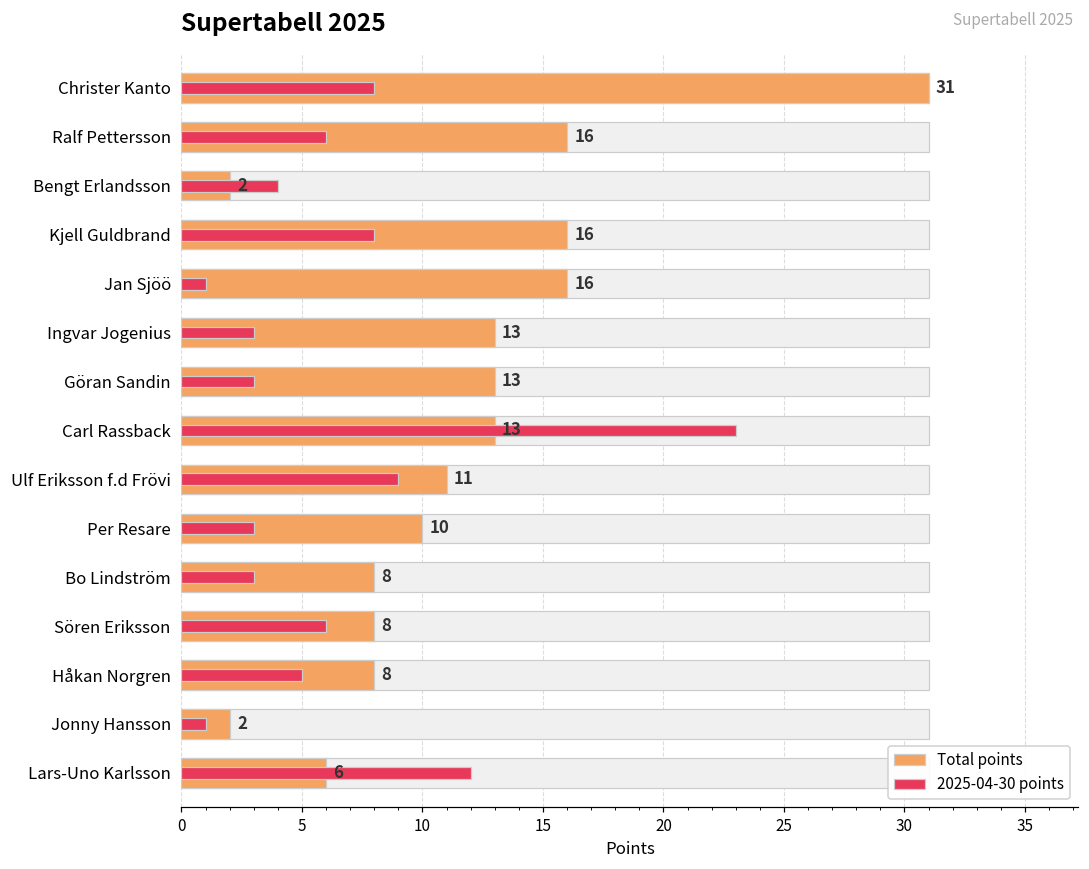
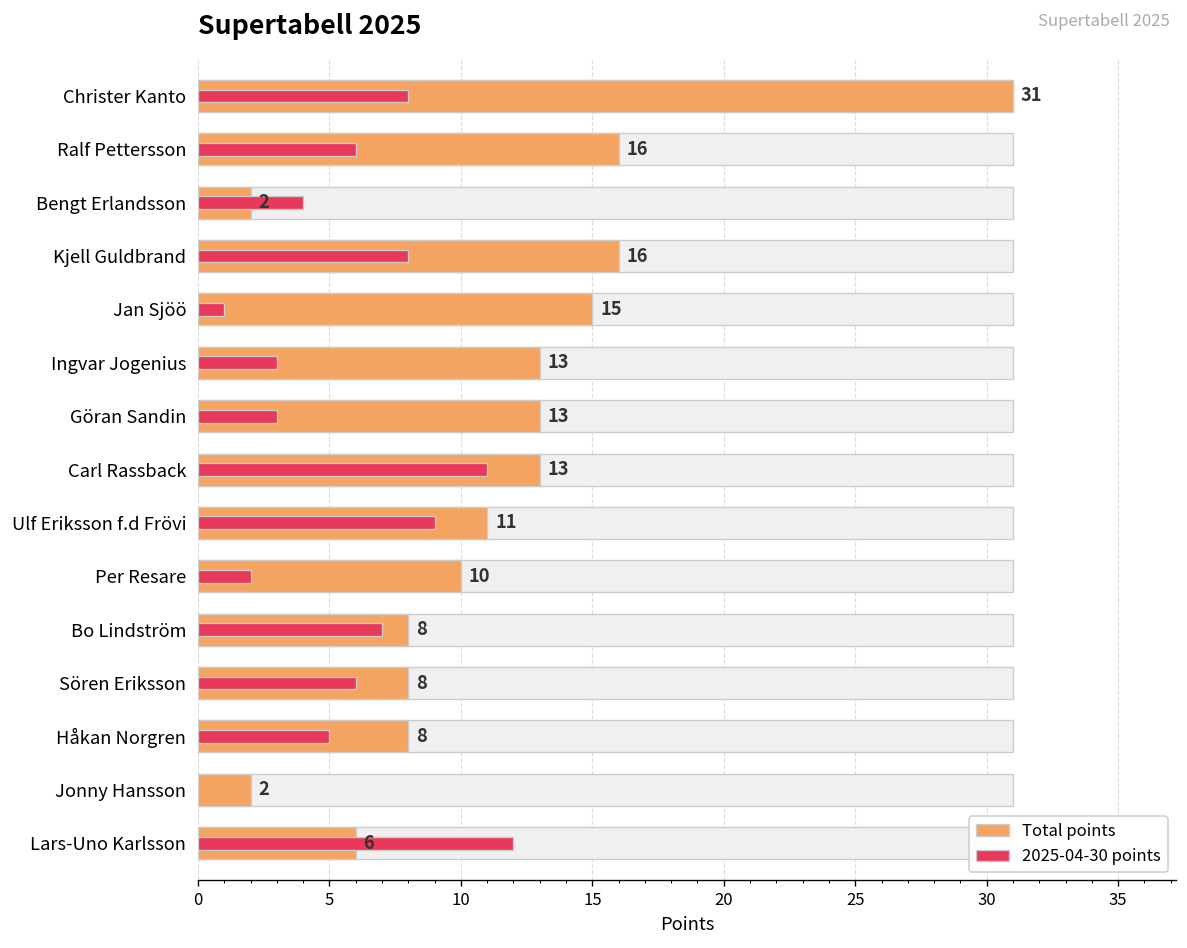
Total points, Jan Sjöö: 16 -> 15
2025-04-30 points, Carl Rassback: 23 -> 11
2025-04-30 points, Per Resare: 3 -> 2
2025-04-30 points, Bo Lindström: 3 -> 7
2025-04-30 points, Jonny Hansson: 1 -> 0
